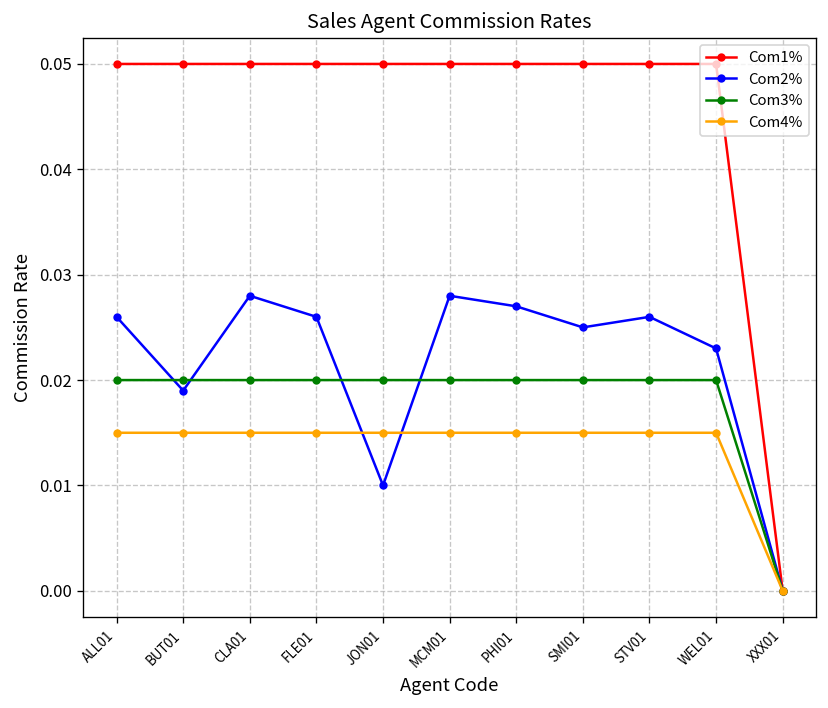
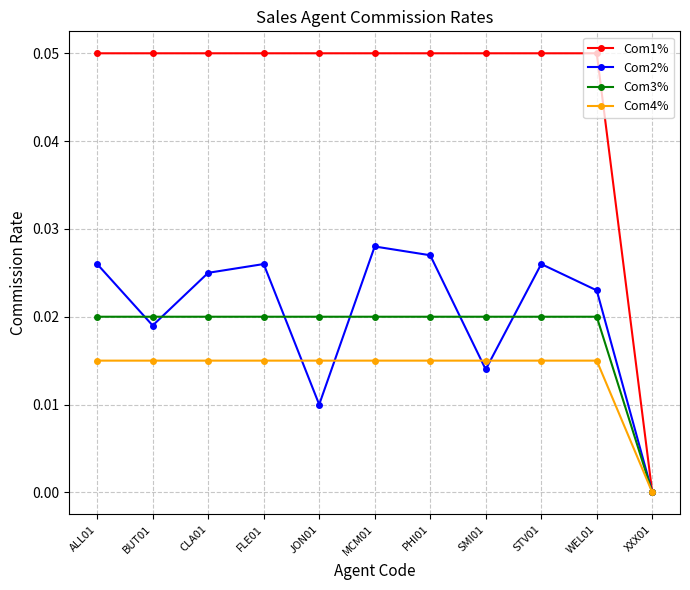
Com2%, CLA01: 0.028 -> 0.025
Com2%, SMI01: 0.025 -> 0.014
